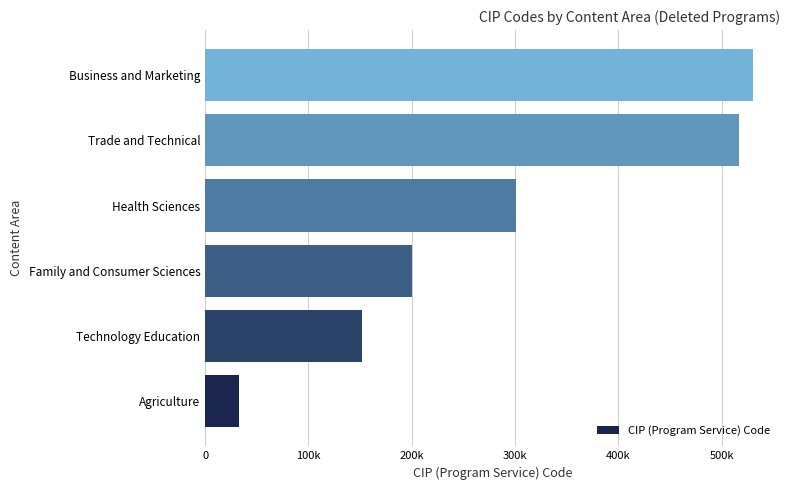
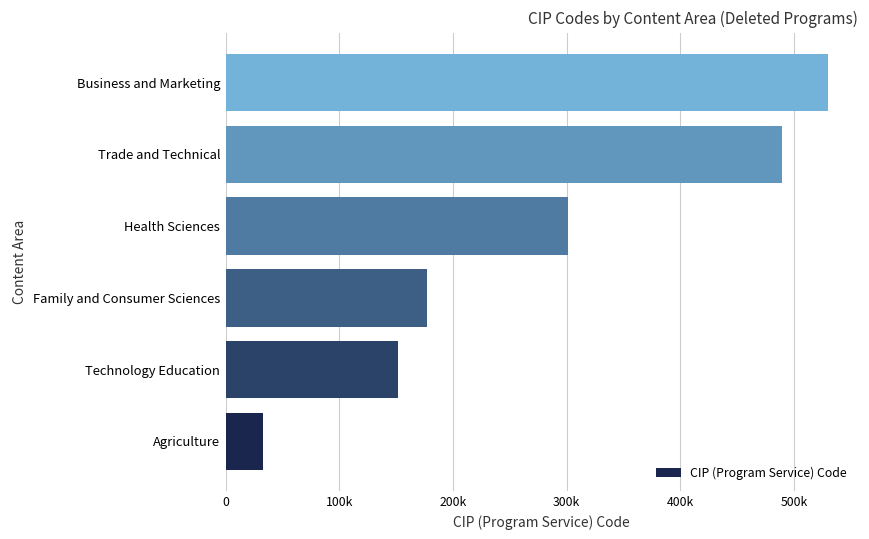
Trade and Technical: 517000 -> 490000
Family and Consumer Sciences: 200000 -> 177000
